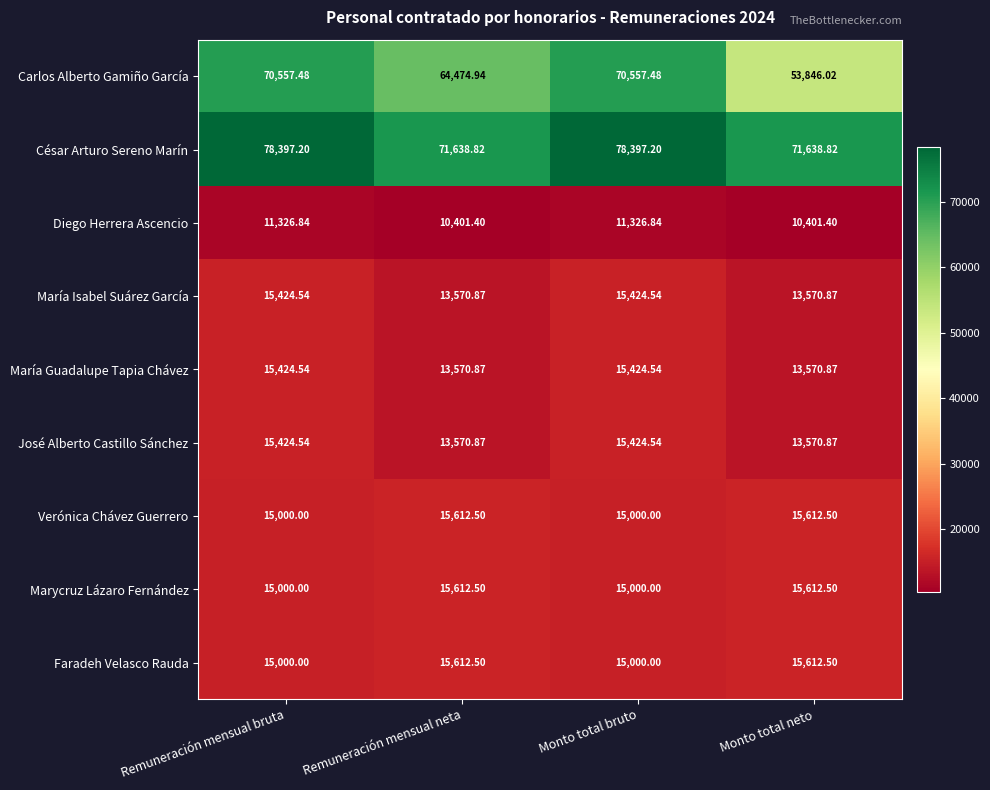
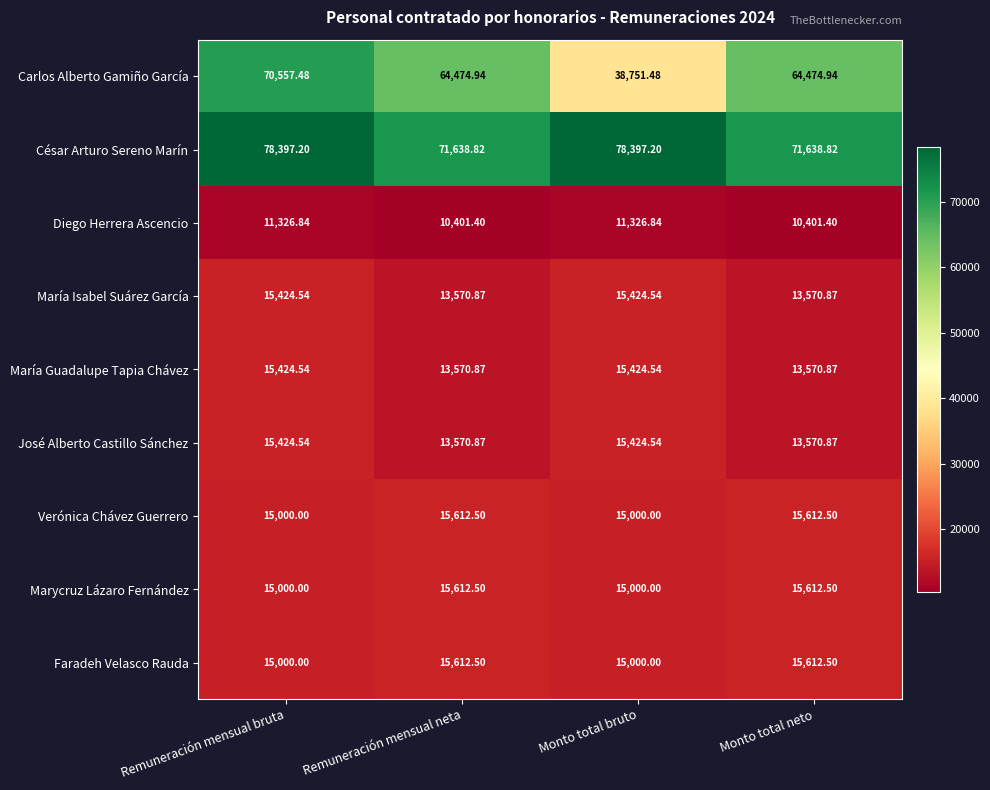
Carlos Alberto Gamiño García, Monto total bruto: 70,557.48 -> 38,751.48
Carlos Alberto Gamiño García, Monto total neto: 53,846.02 -> 64,474.94
